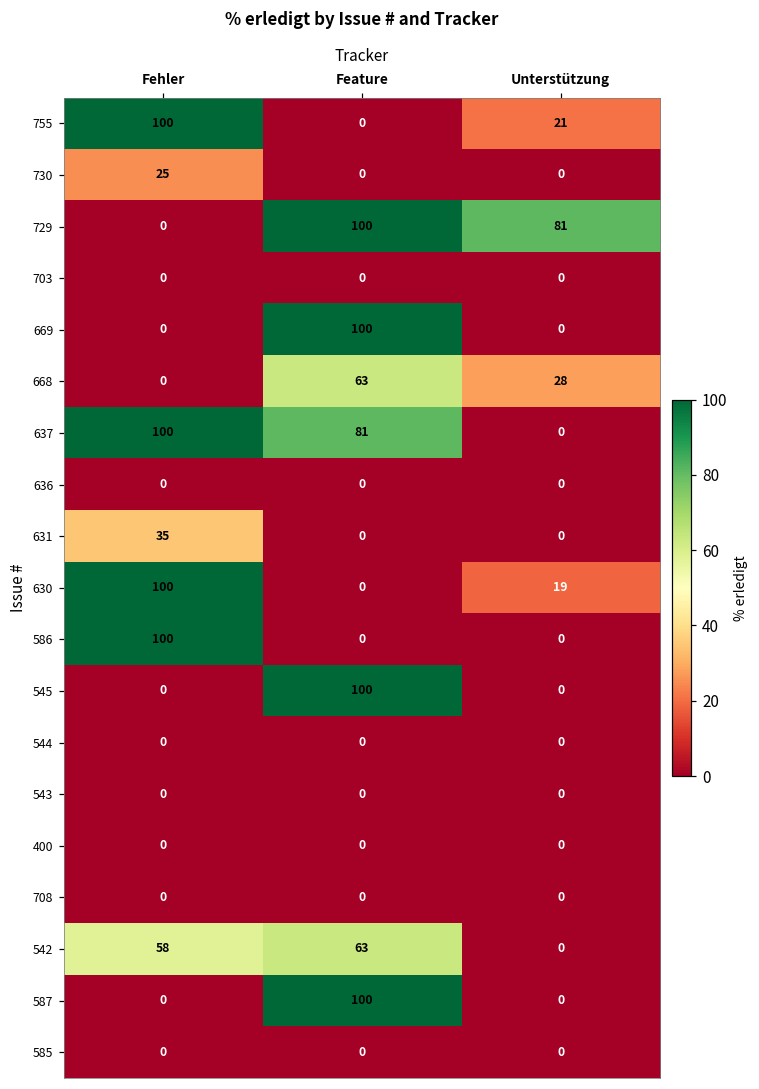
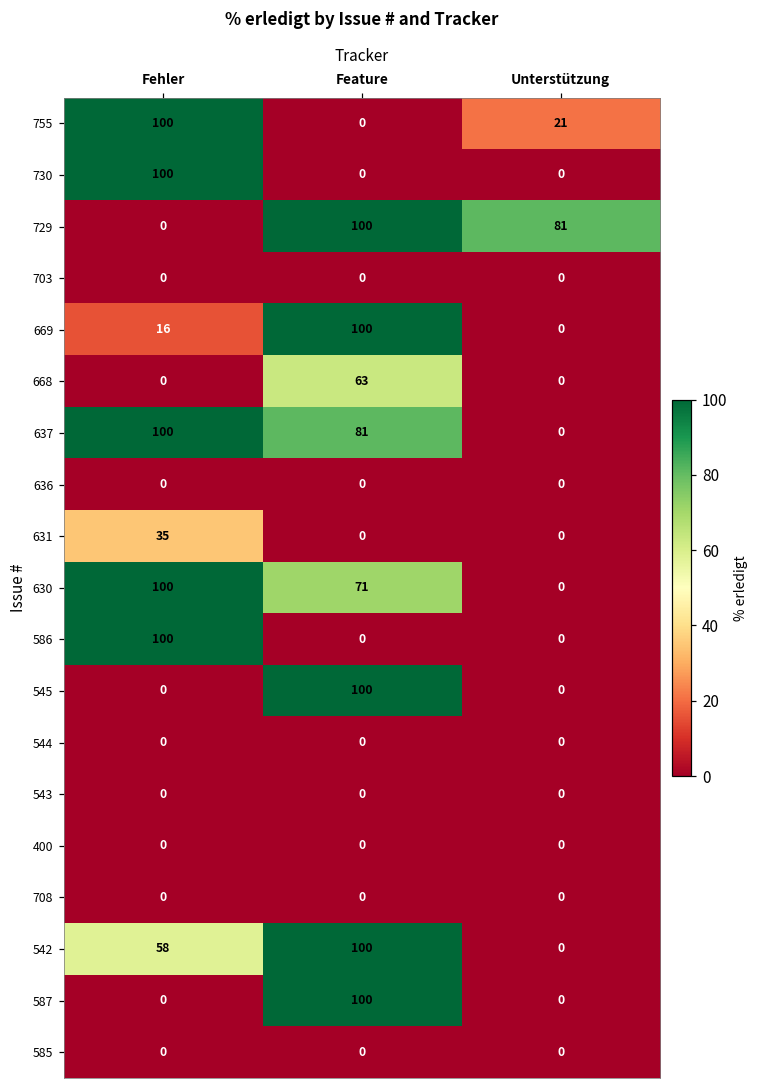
730, Fehler: 25 -> 100
669, Fehler: 0 -> 16
668, Unterstützung: 28 -> 0
630, Feature: 0 -> 71
630, Unterstützung: 19 -> 0
542, Feature: 63 -> 100
